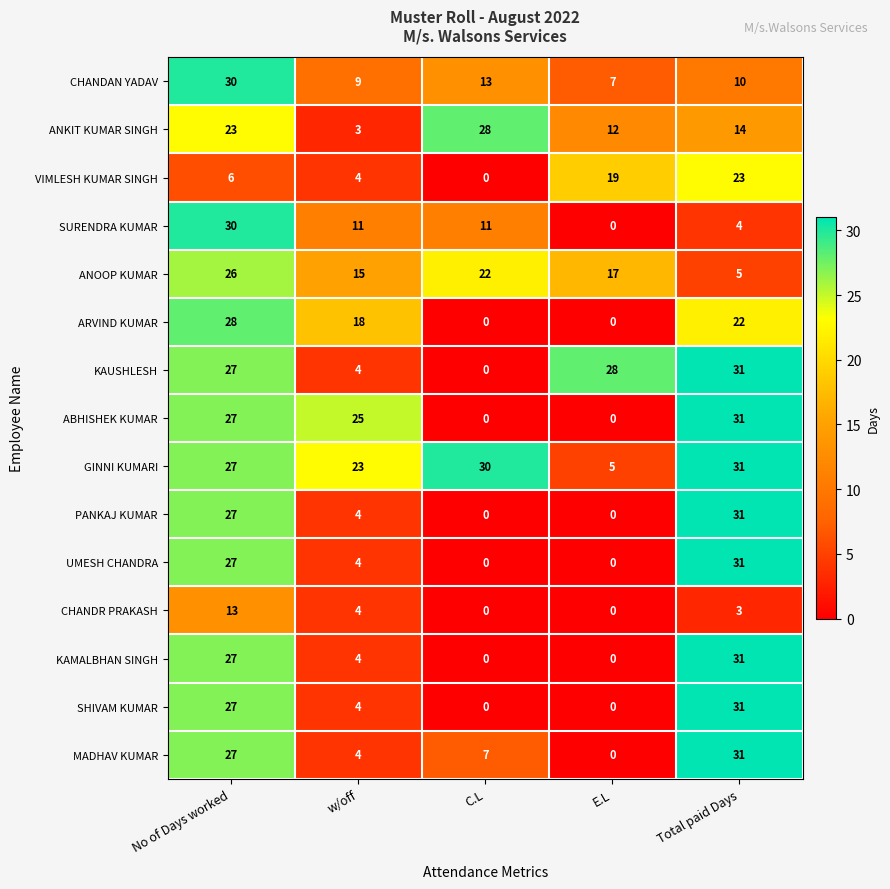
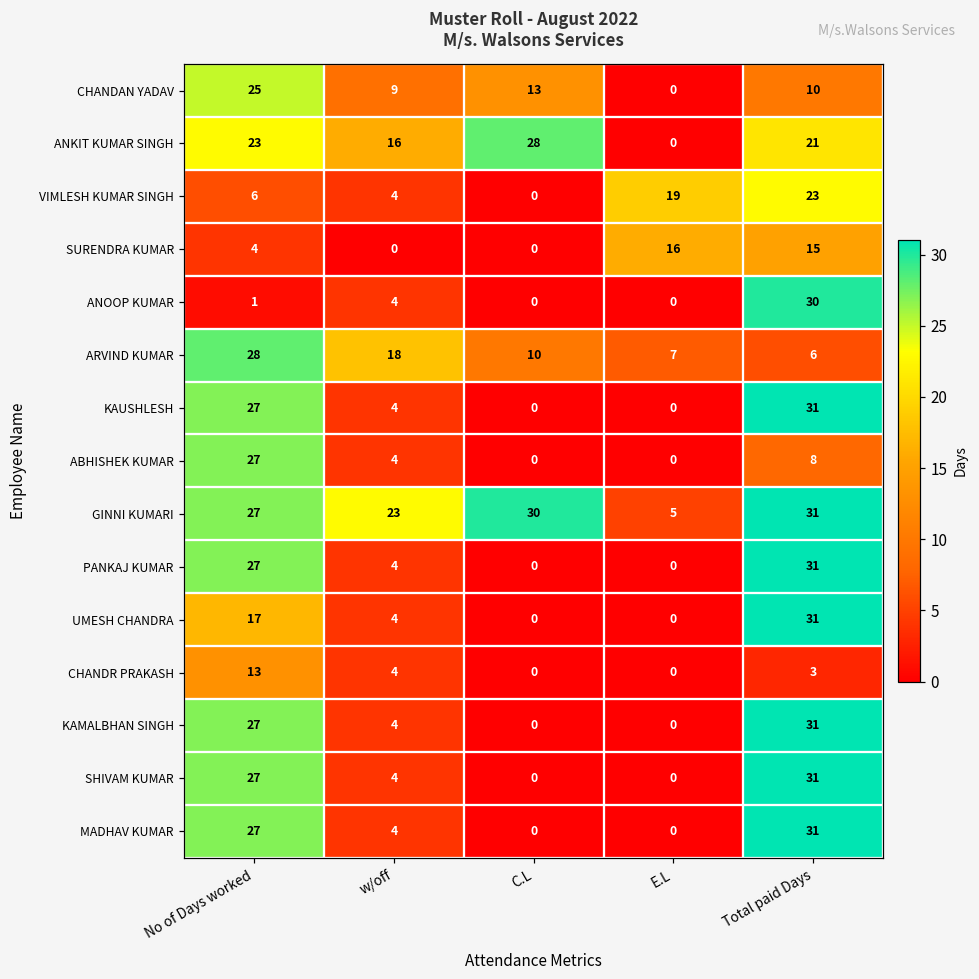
CHANDAN YADAV, No of Days worked: 30 -> 25
CHANDAN YADAV, E.L: 7 -> 0
ANKIT KUMAR SINGH, w/off: 3 -> 16
ANKIT KUMAR SINGH, E.L: 12 -> 0
ANKIT KUMAR SINGH, Total paid Days: 14 -> 21
SURENDRA KUMAR, No of Days worked: 30 -> 4
SURENDRA KUMAR, w/off: 11 -> 0
SURENDRA KUMAR, C.L: 11 -> 0
SURENDRA KUMAR, E.L: 0 -> 16
SURENDRA KUMAR, Total paid Days: 4 -> 15
ANOOP KUMAR, No of Days worked: 26 -> 1
ANOOP KUMAR, w/off: 15 -> 4
ANOOP KUMAR, C.L: 22 -> 0
ANOOP KUMAR, E.L: 17 -> 0
ANOOP KUMAR, Total paid Days: 5 -> 30
ARVIND KUMAR, C.L: 0 -> 10
ARVIND KUMAR, E.L: 0 -> 7
ARVIND KUMAR, Total paid Days: 22 -> 6
KAUSHLESH, E.L: 28 -> 0
ABHISHEK KUMAR, w/off: 25 -> 4
ABHISHEK KUMAR, Total paid Days: 31 -> 8
UMESH CHANDRA, No of Days worked: 27 -> 17
MADHAV KUMAR, C.L: 7 -> 0
